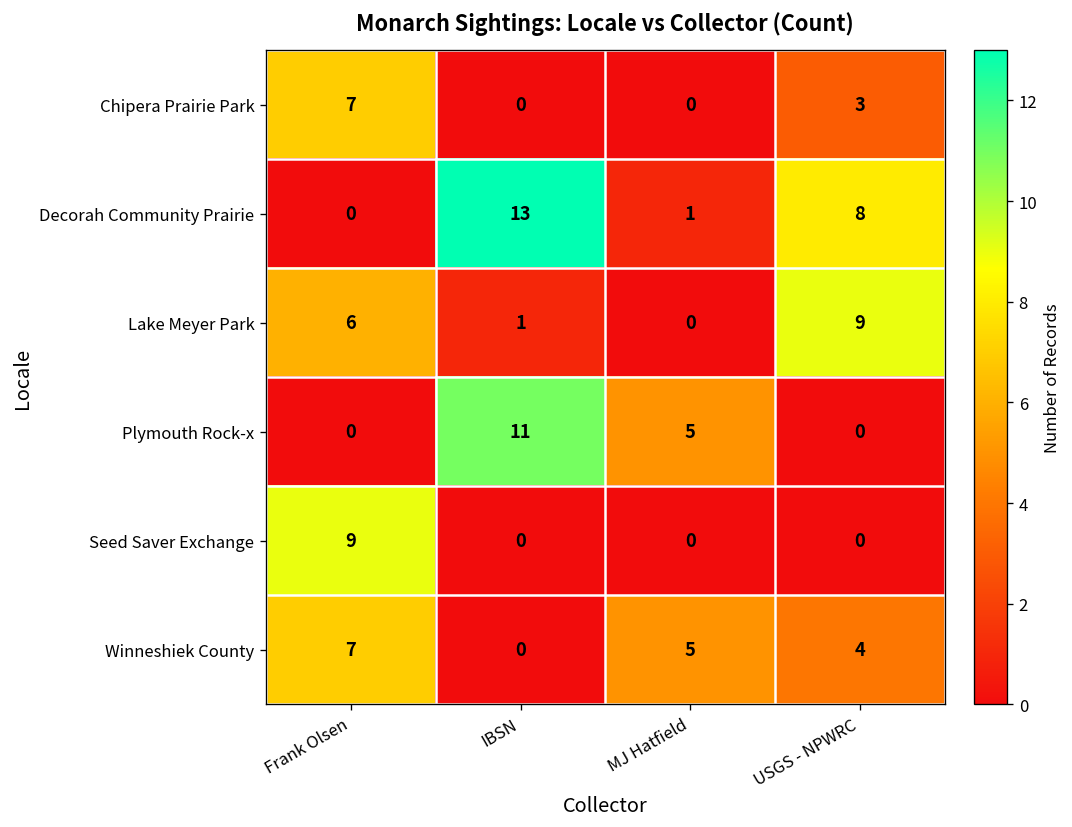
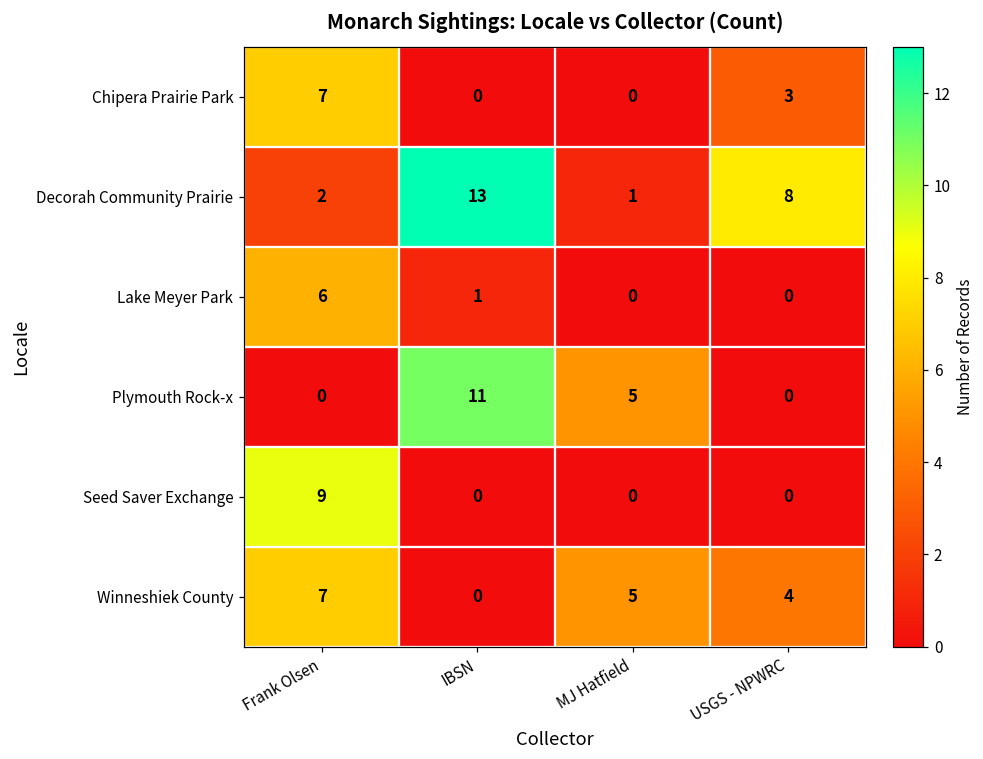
Decorah Community Prairie, Frank Olsen: 0 -> 2
Lake Meyer Park, USGS - NPWRC: 9 -> 0
